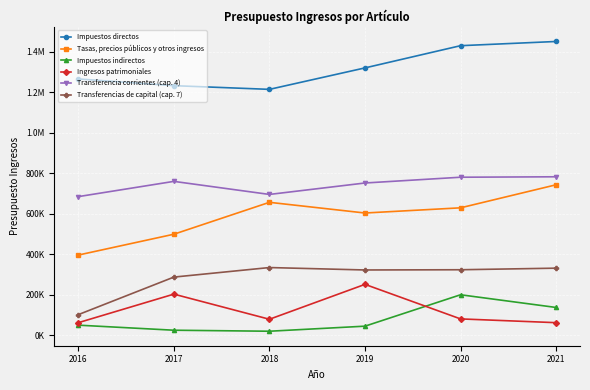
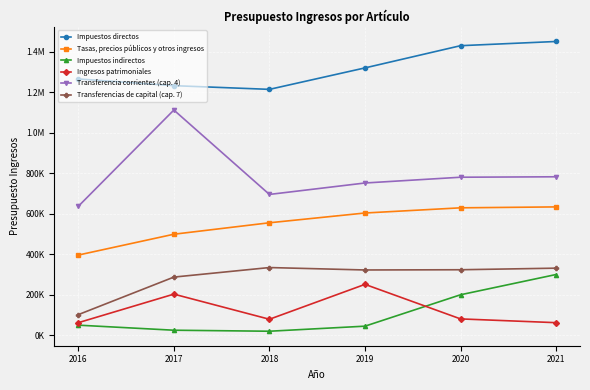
Transferencia corrientes (cap. 4), 2016: 680000 -> 640000
Transferencia corrientes (cap. 4), 2017: 760000 -> 1110000
Tasas, precios públicos y otros ingresos, 2018: 660000 -> 560000
Tasas, precios públicos y otros ingresos, 2021: 740000 -> 630000
Impuestos indirectos, 2021: 140000 -> 300000
